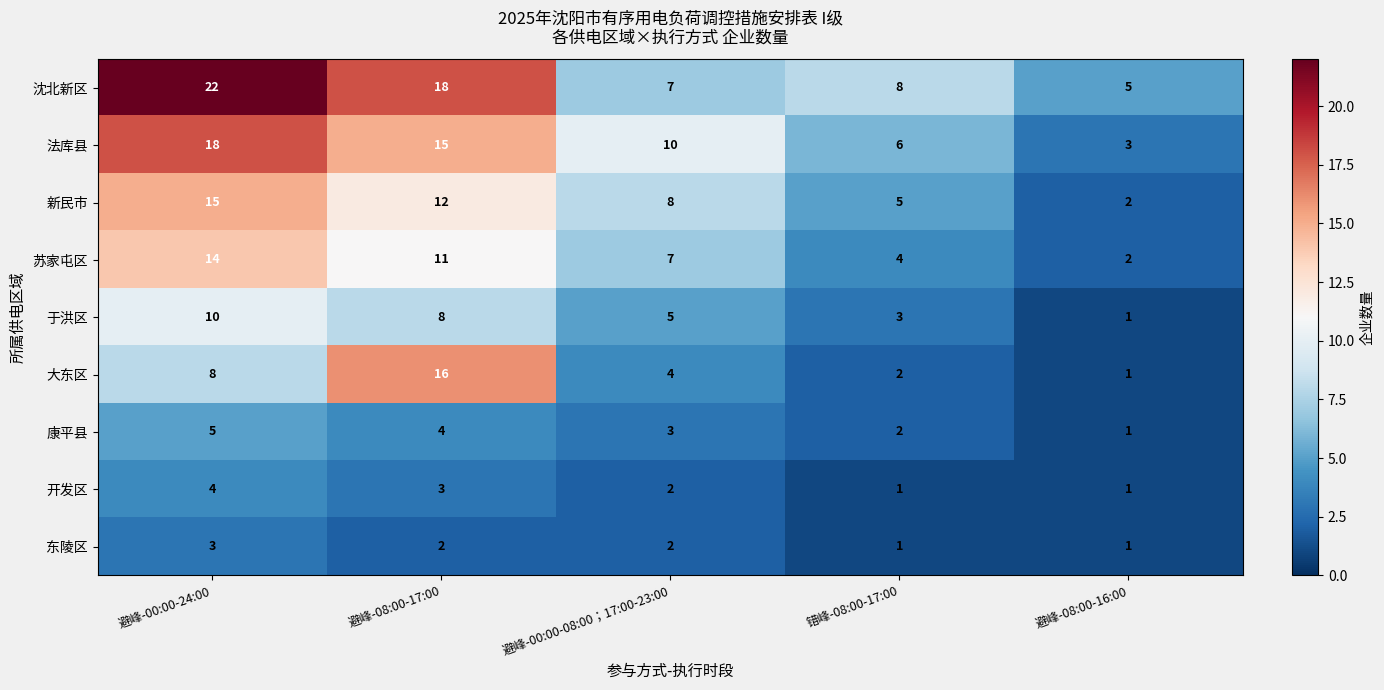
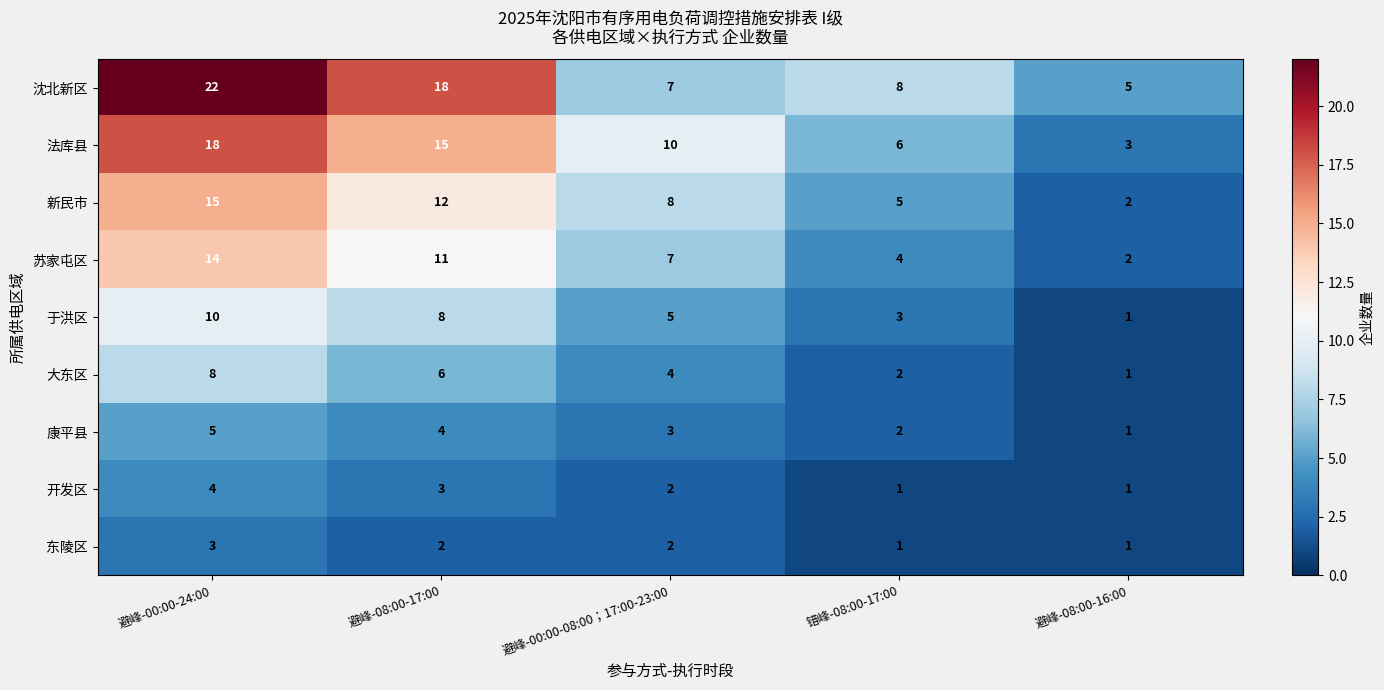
大东区, 避峰-08:00-17:00: 16 -> 6
